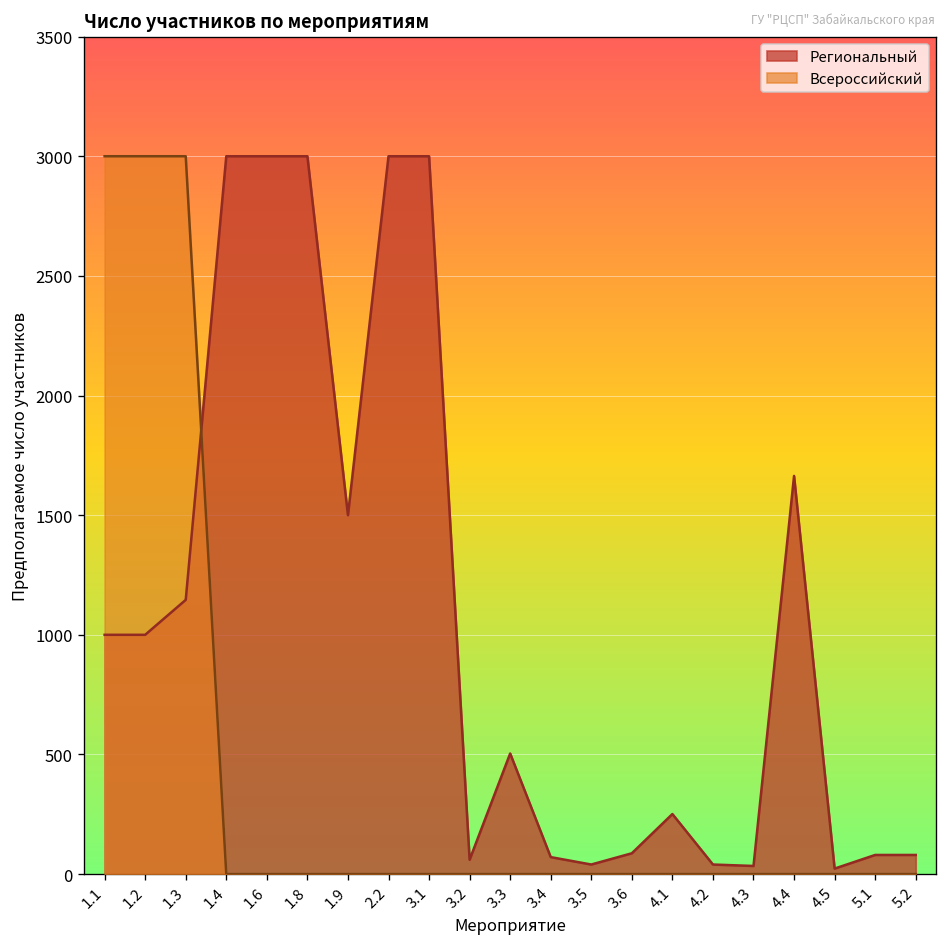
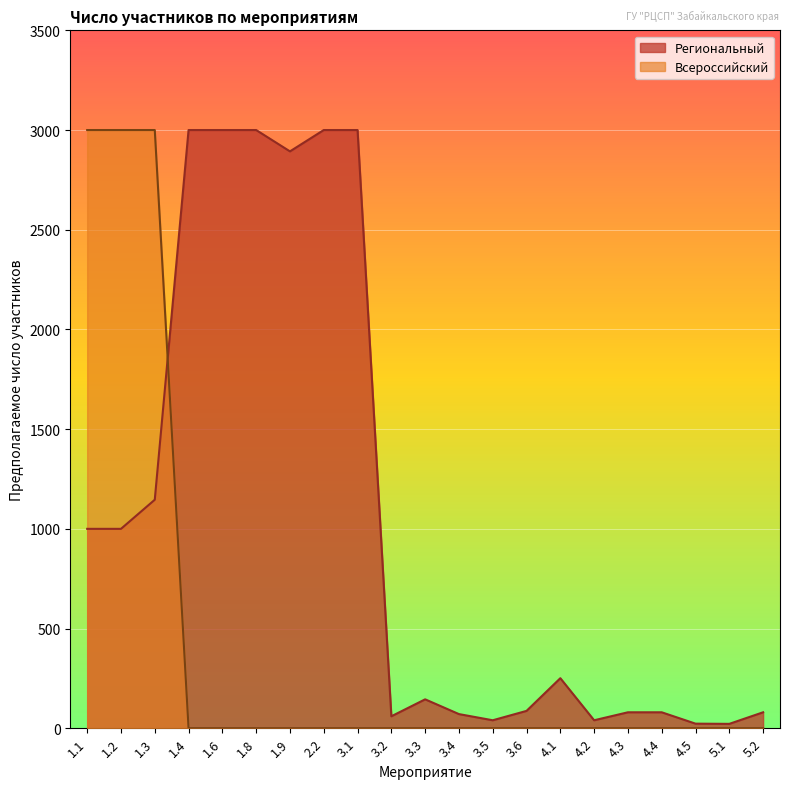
Региональный, 1.9: 1500 -> 2890
Региональный, 3.3: 500 -> 150
Региональный, 4.3: 30 -> 80
Региональный, 4.4: 1660 -> 80
Региональный, 5.1: 80 -> 20
